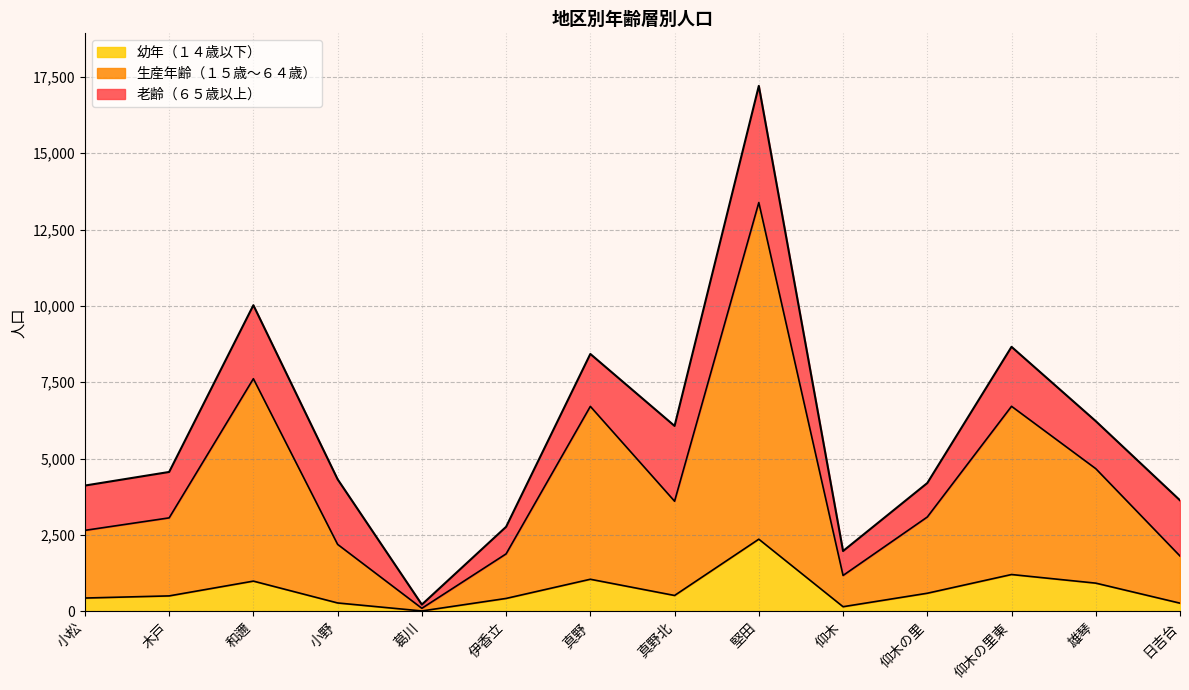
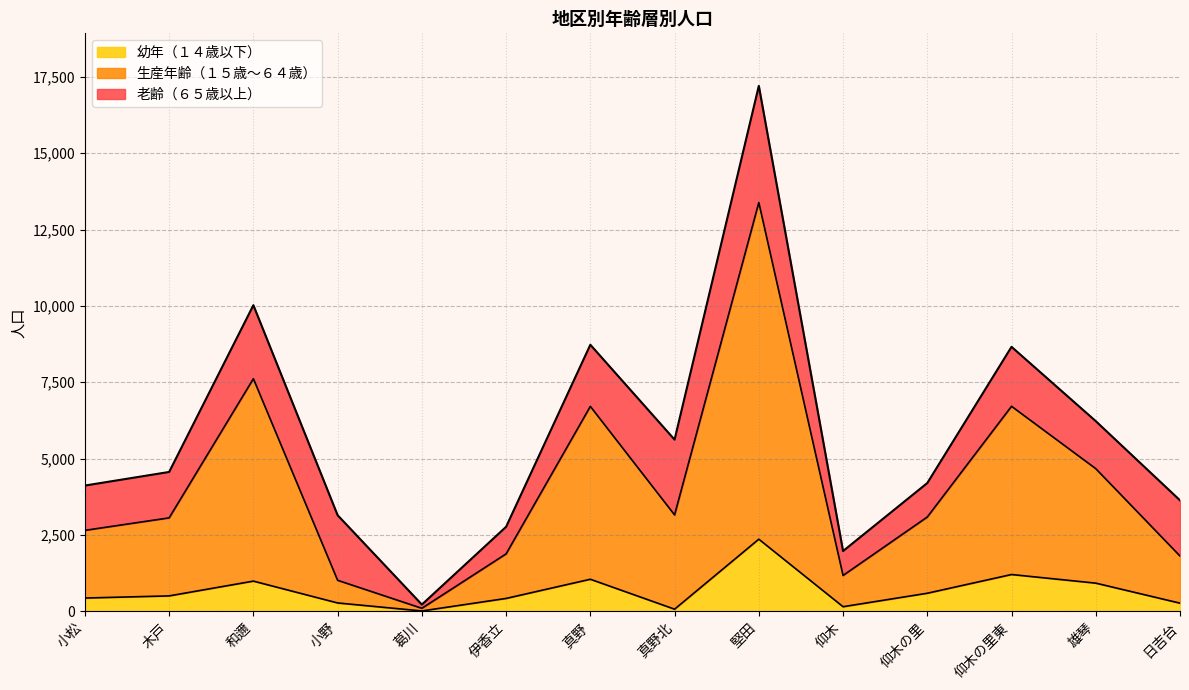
生産年齢（１５歳～６４歳）, 小野: 1,900 -> 700
老齢（６５歳以上）, 真野: 1,700 -> 2,000
幼年（１４歳以下）, 真野北: 500 -> 100
